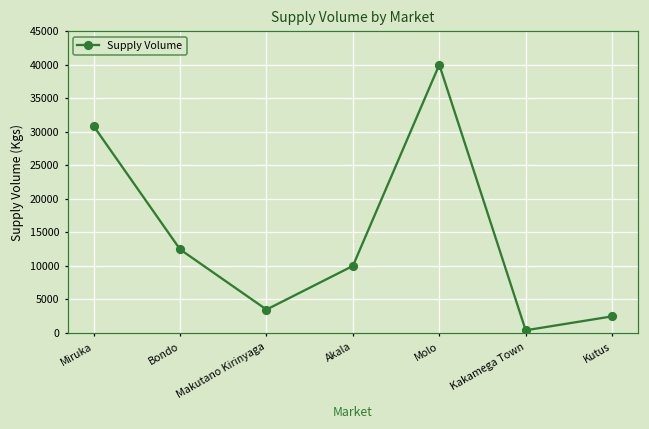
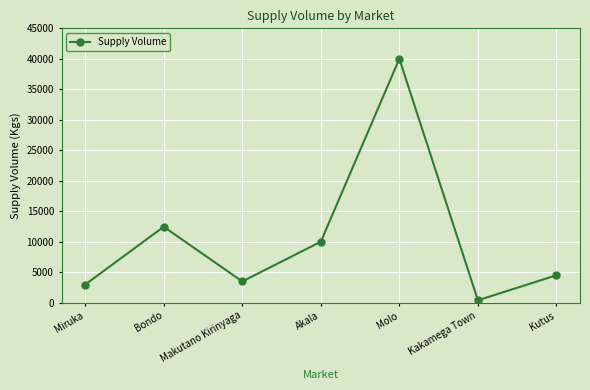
Miruka: 31000 -> 3000
Kutus: 2000 -> 5000
